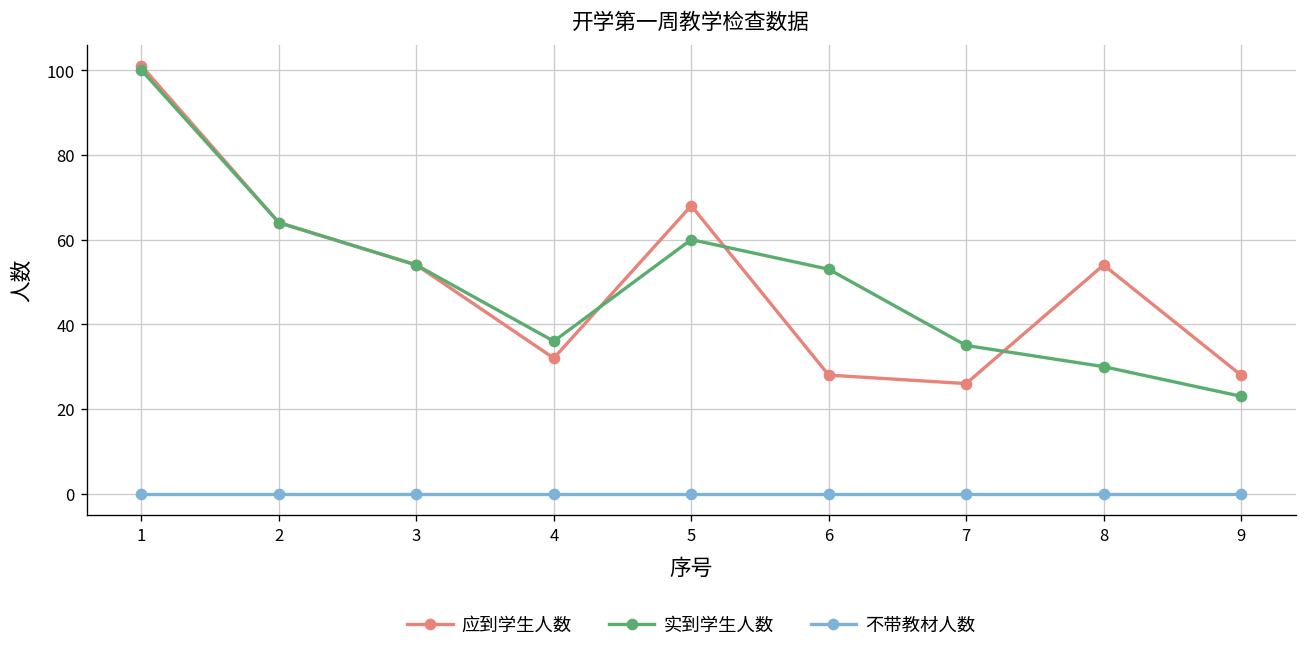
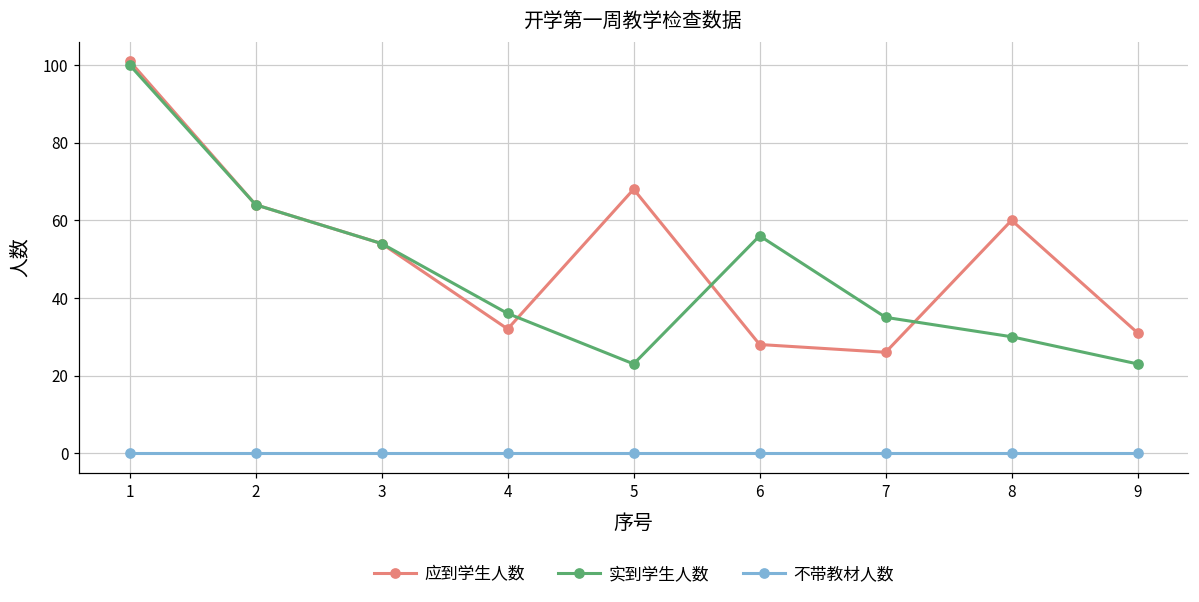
实到学生人数, 5: 60 -> 23
实到学生人数, 6: 53 -> 56
应到学生人数, 8: 54 -> 60
应到学生人数, 9: 28 -> 31
